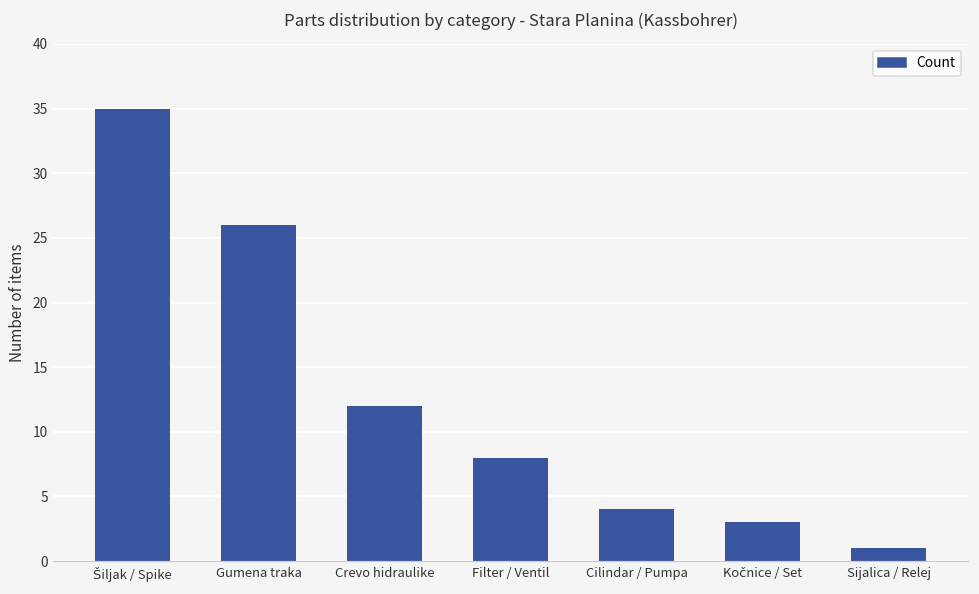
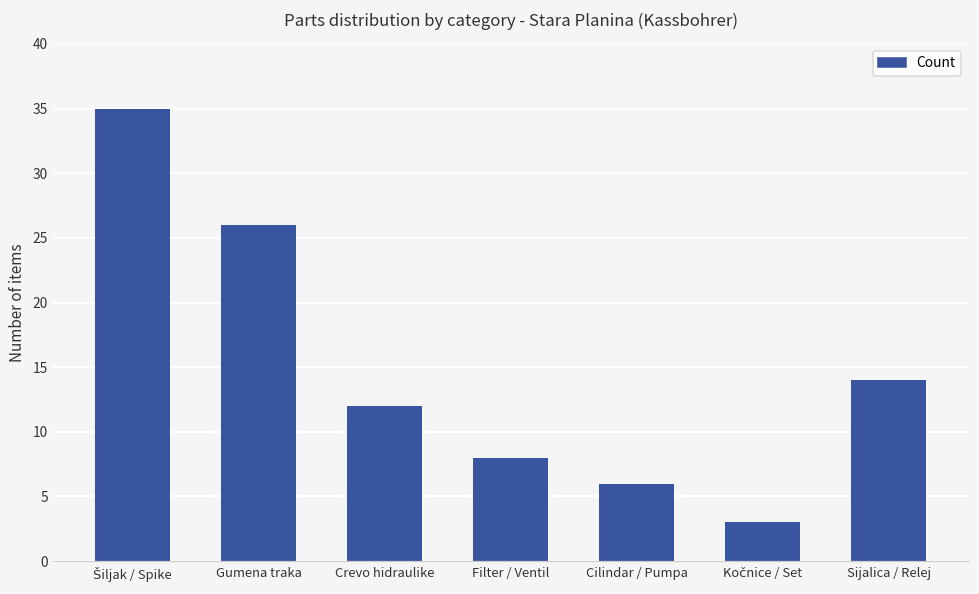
Cilindar / Pumpa: 4 -> 6
Sijalica / Relej: 1 -> 14
